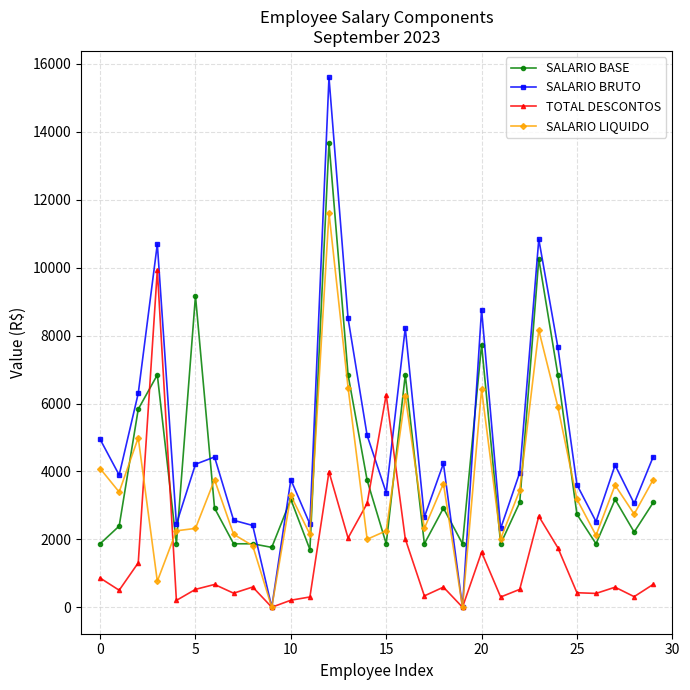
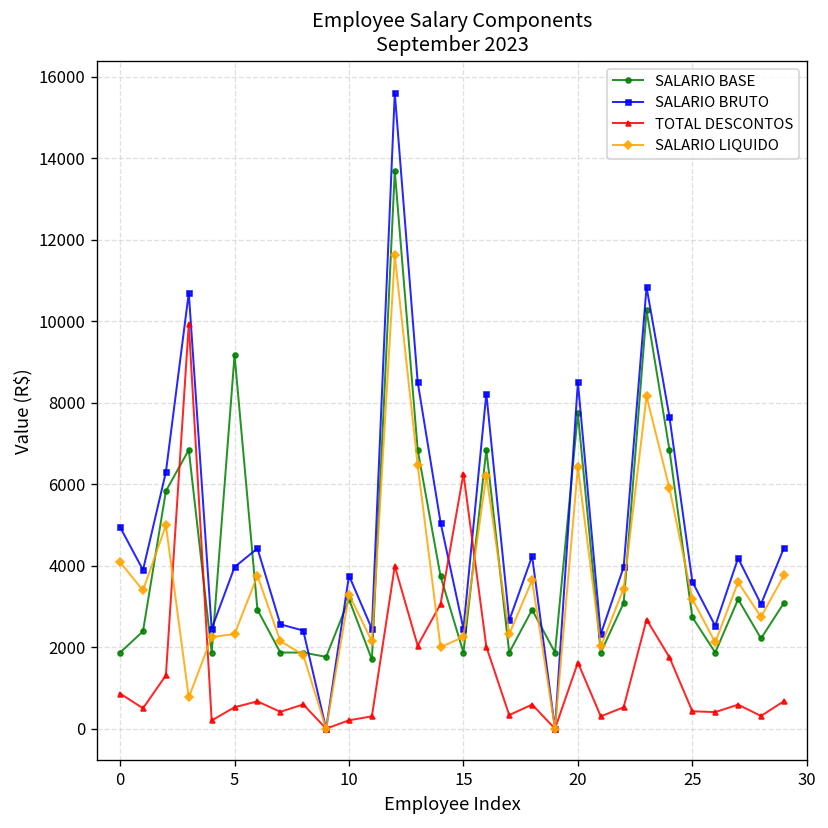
SALARIO BRUTO, 5: 4200 -> 4000
SALARIO BRUTO, 15: 3400 -> 2500
SALARIO BRUTO, 20: 8800 -> 8500
